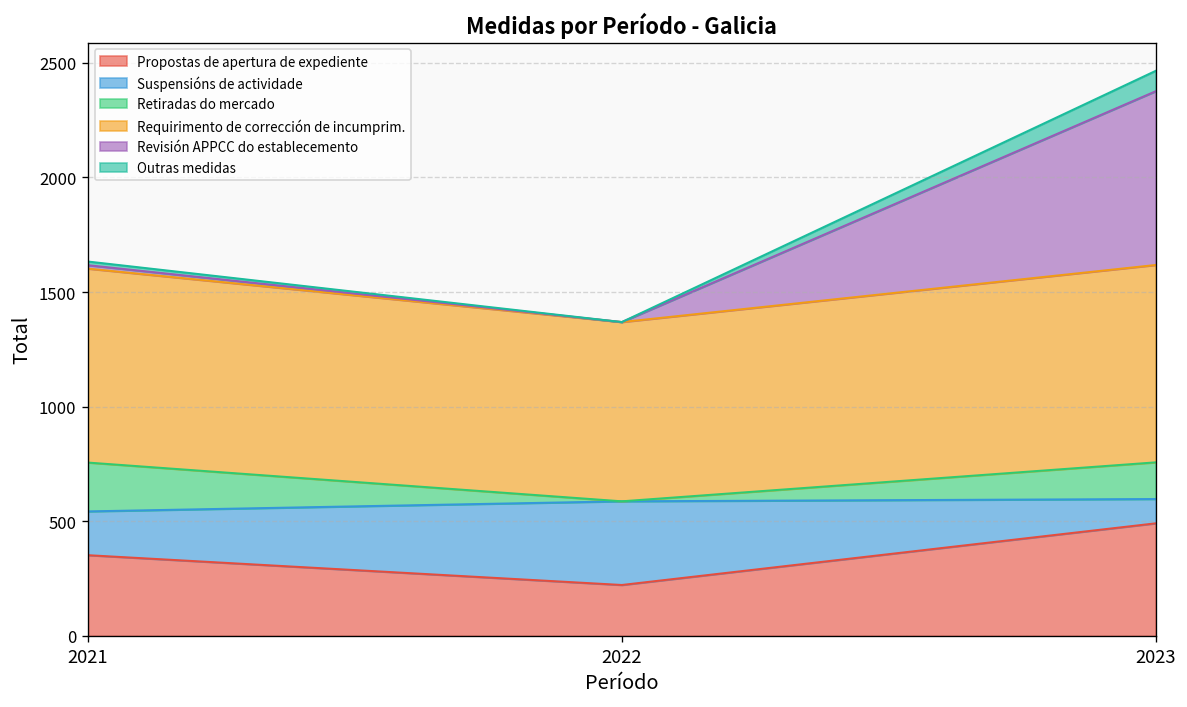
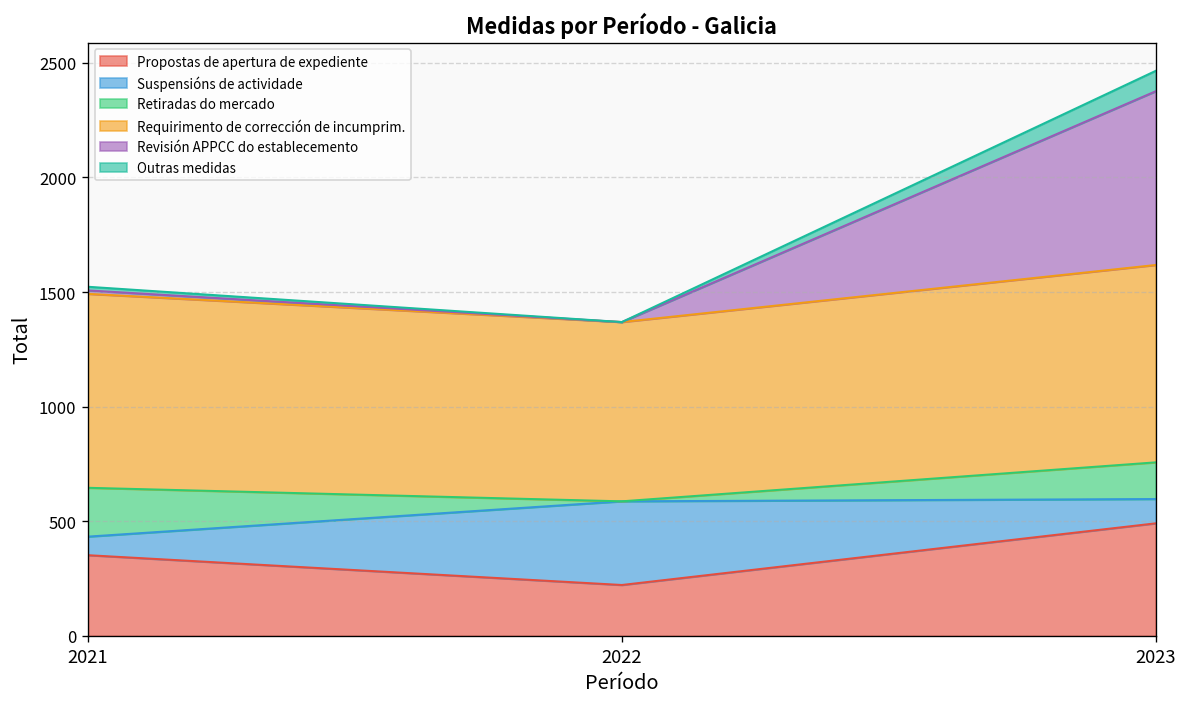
Suspensións de actividade, 2021: 190 -> 80
